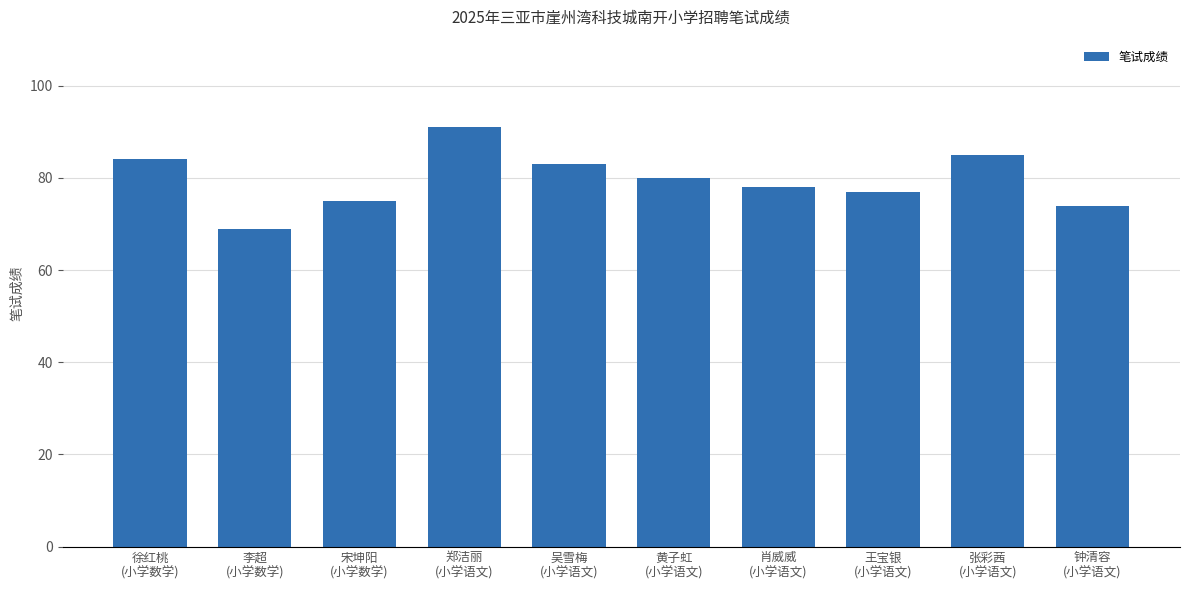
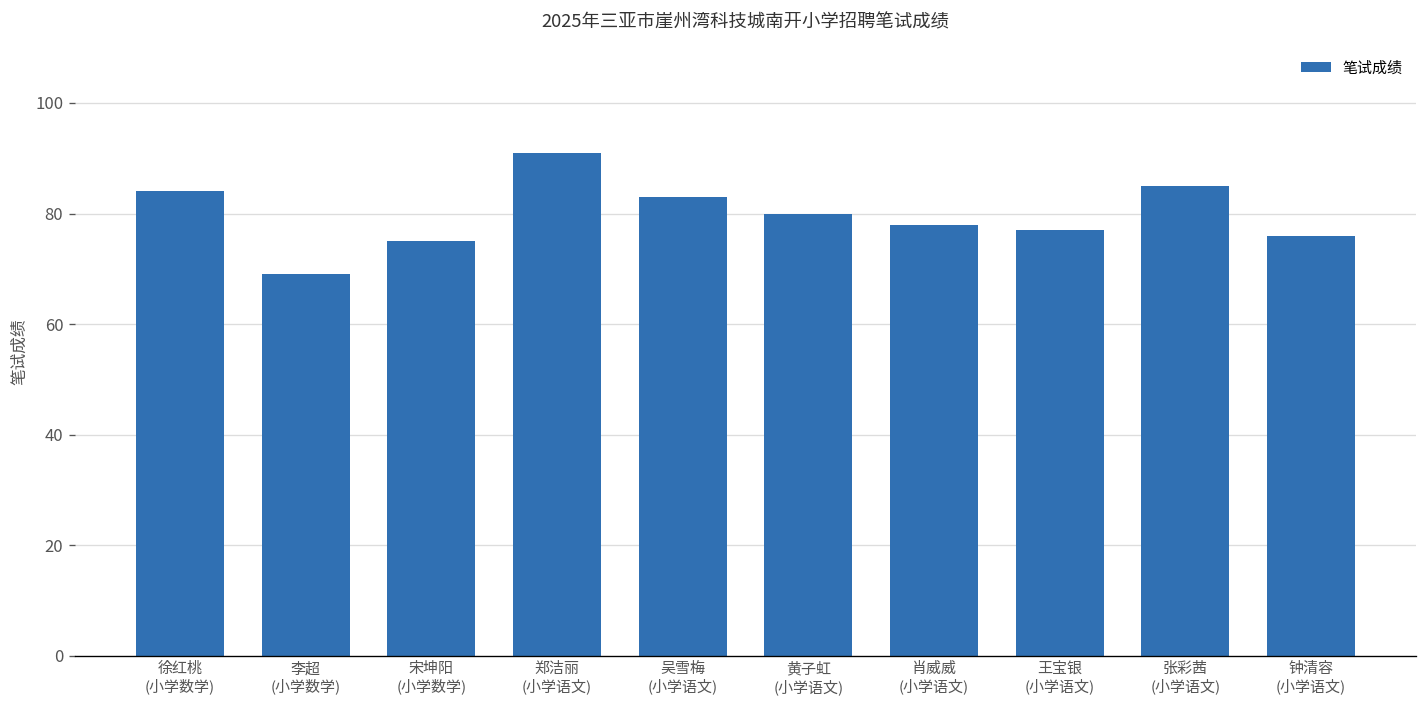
钟清容 (小学语文): 74 -> 76
